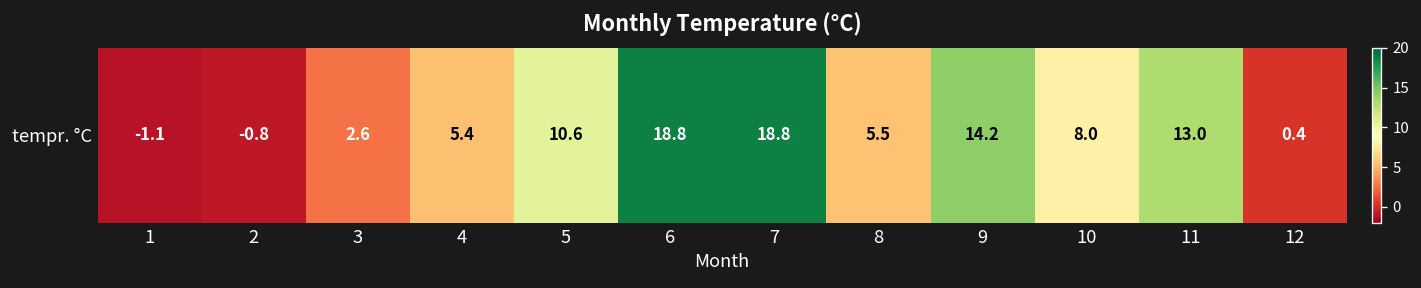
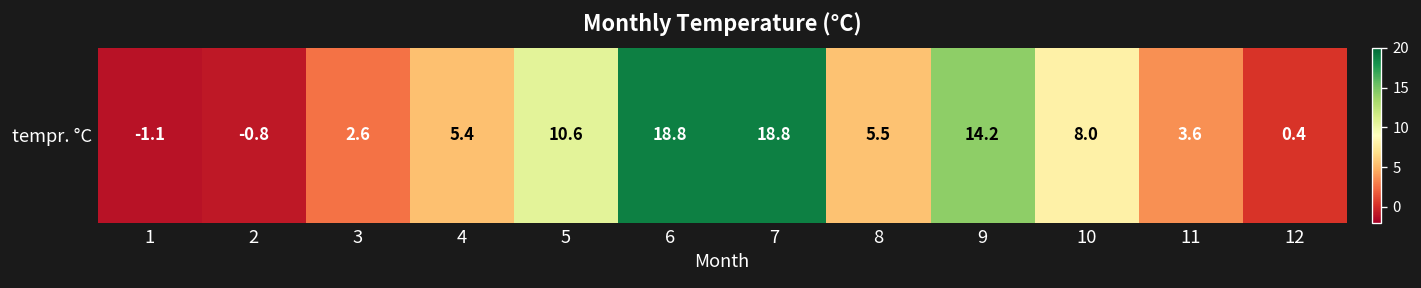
tempr. °C, 11: 13.0 -> 3.6
